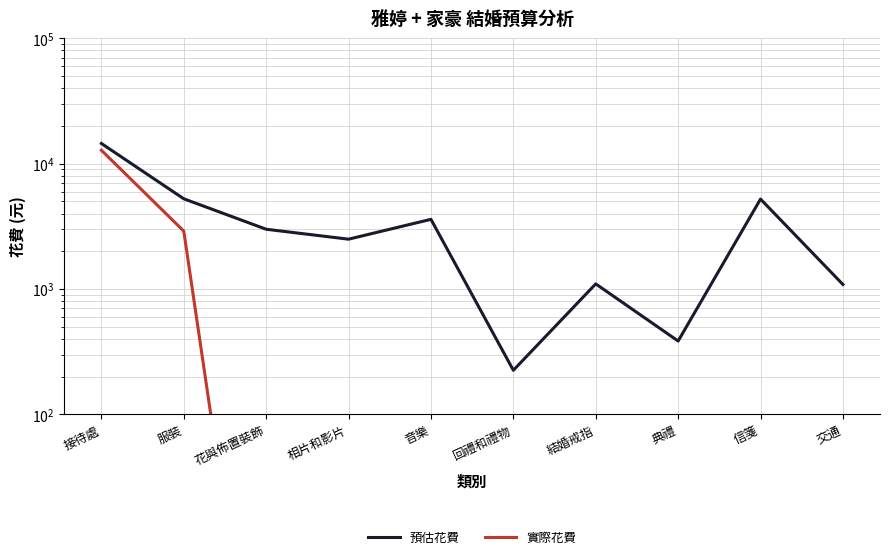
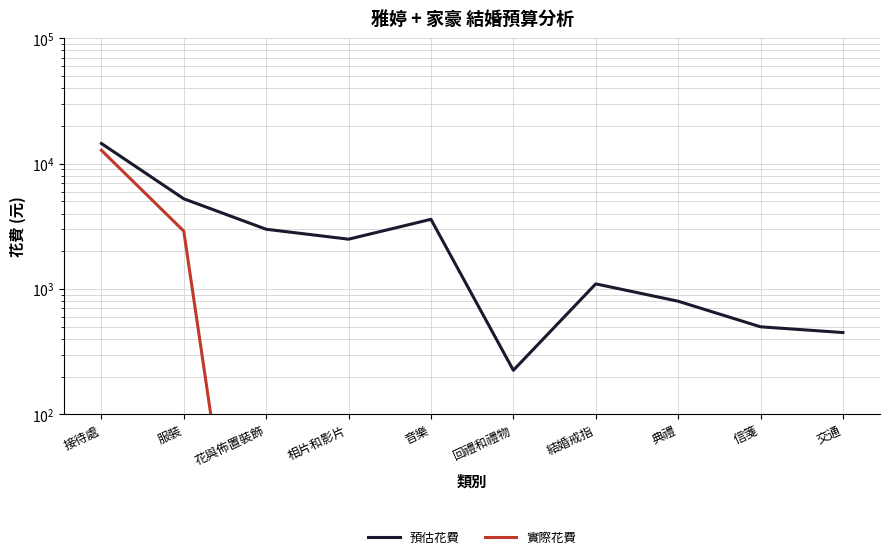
預估花費, 典禮: 390 -> 800
預估花費, 信箋: 5200 -> 500
預估花費, 交通: 1100 -> 450
